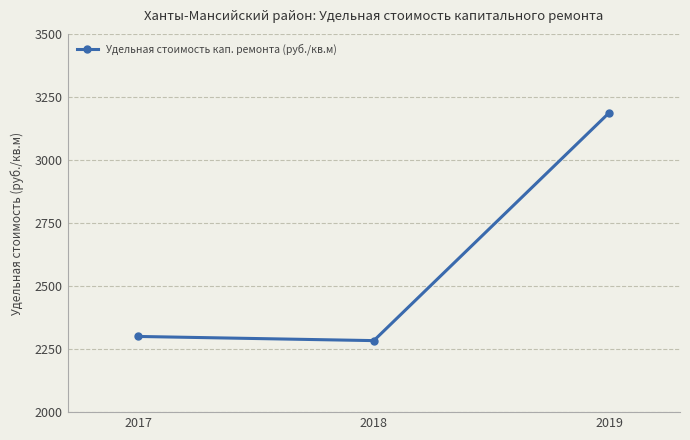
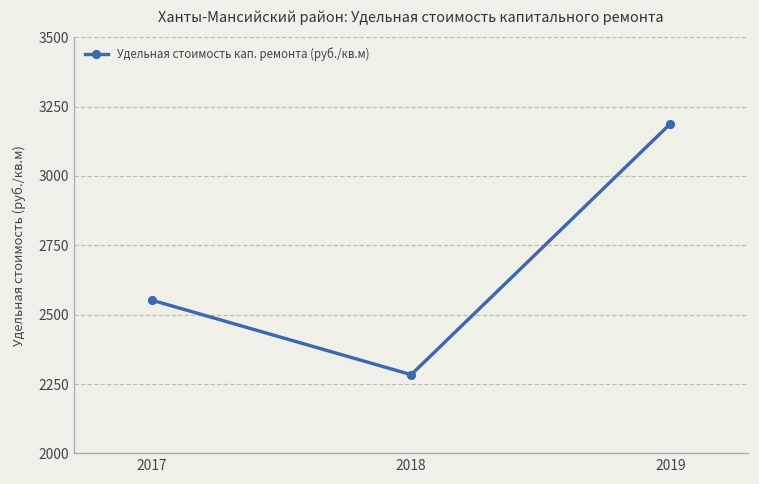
2017: 2300 -> 2550
